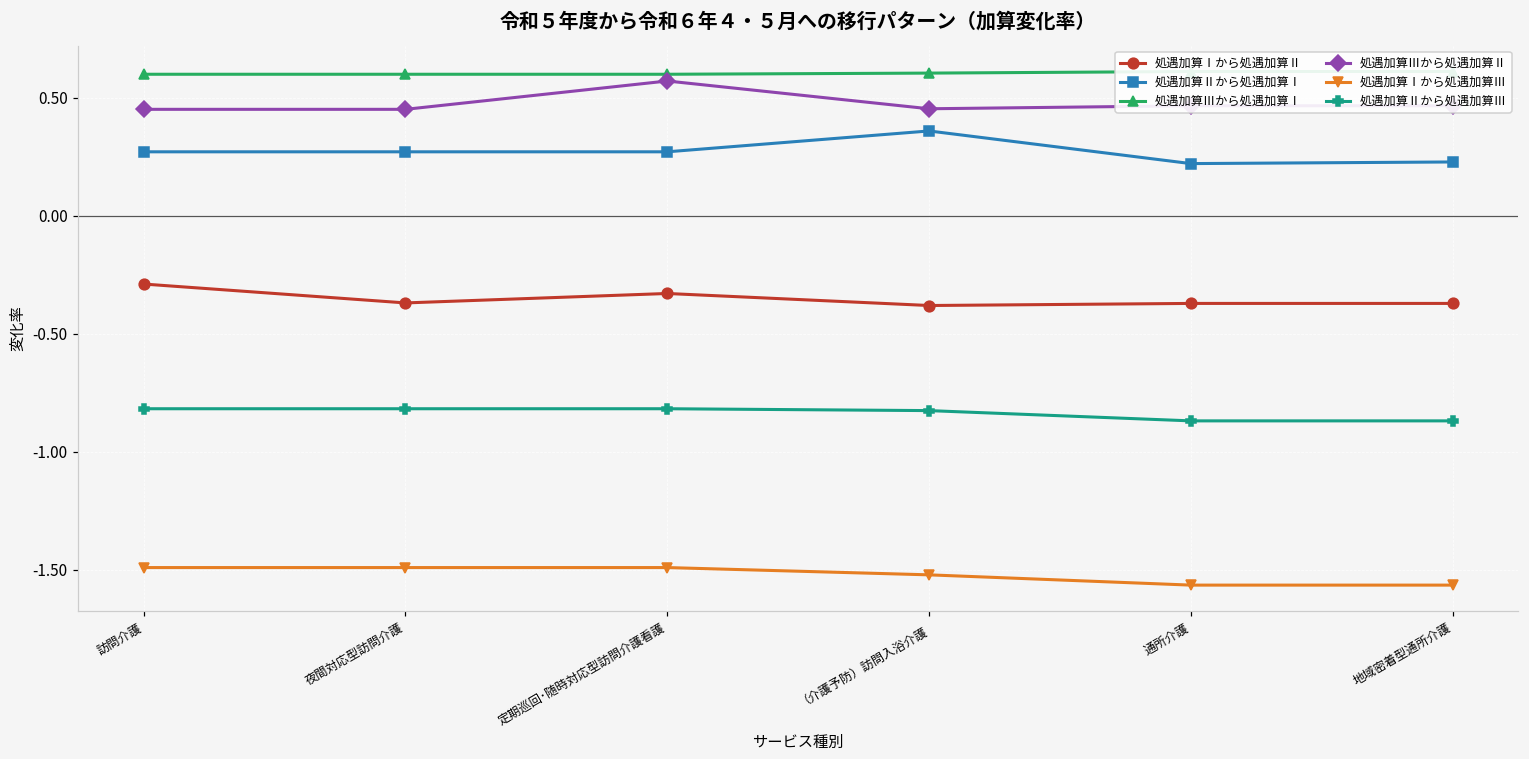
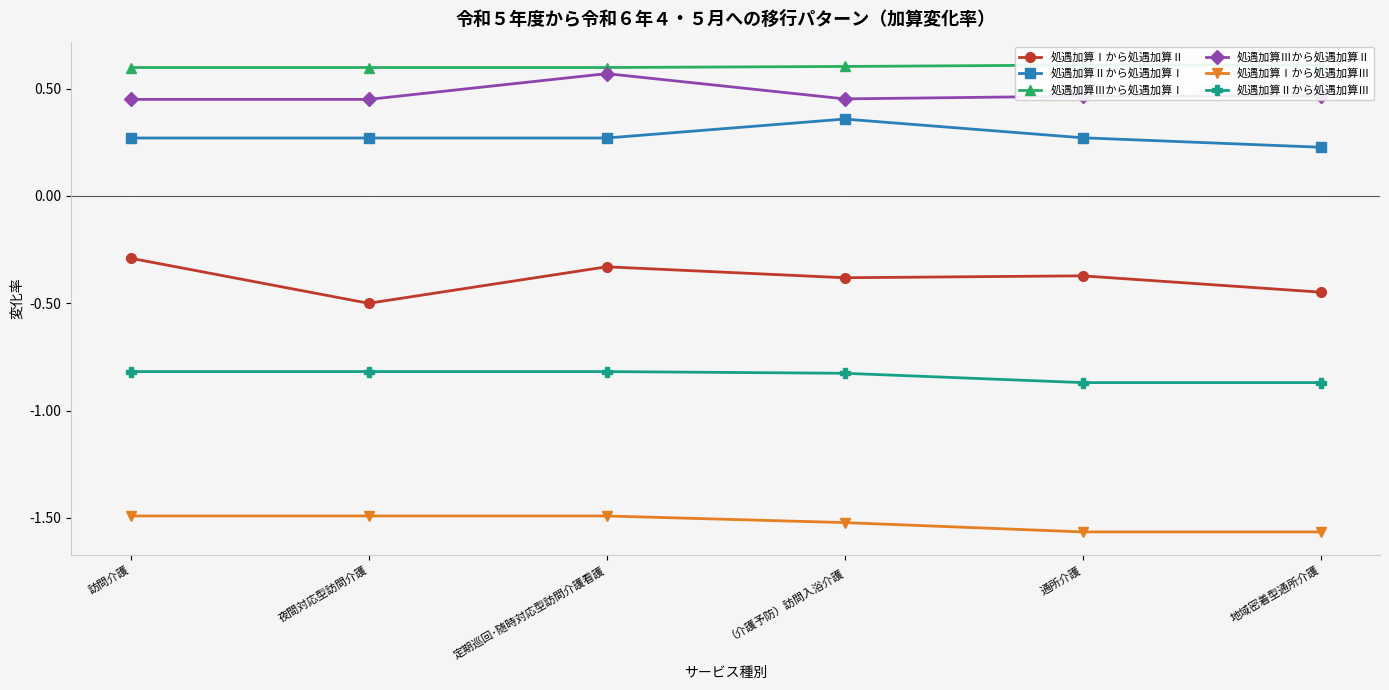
処遇加算Ⅰから処遇加算Ⅱ, 夜間対応型訪問介護: -0.37 -> -0.50
処遇加算Ⅱから処遇加算Ⅰ, 通所介護: 0.22 -> 0.27
処遇加算Ⅰから処遇加算Ⅱ, 地域密着型通所介護: -0.37 -> -0.45
